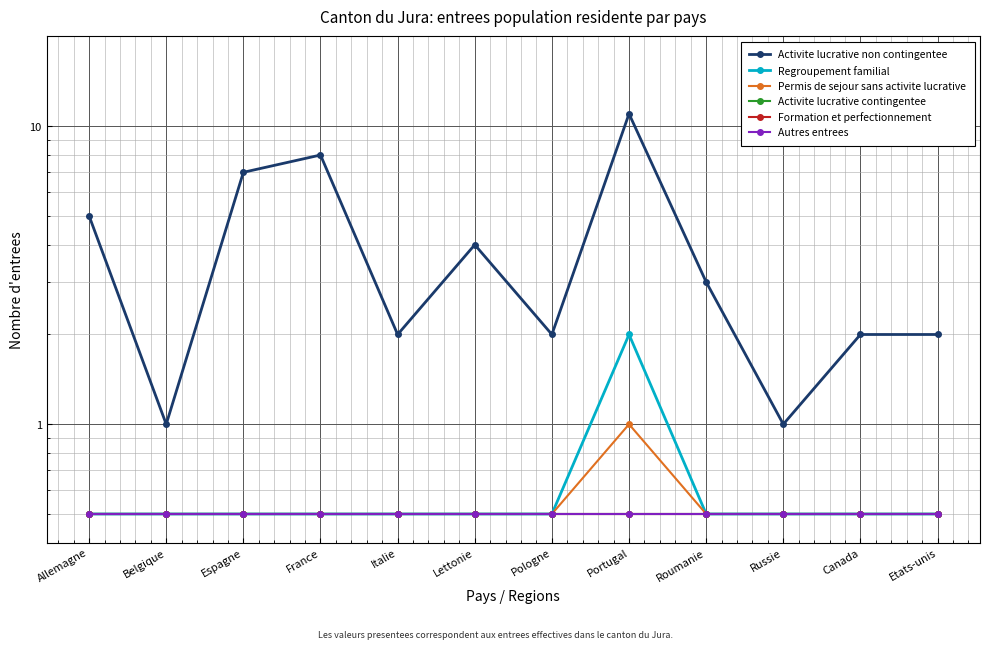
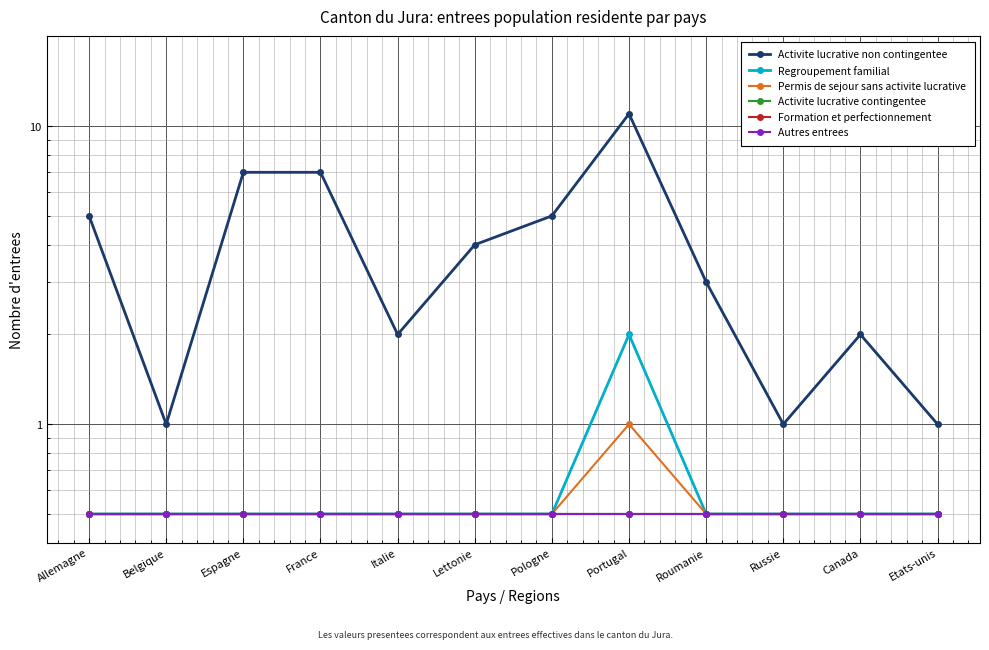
Activite lucrative non contingentee, France: 8 -> 7
Activite lucrative non contingentee, Pologne: 2 -> 5
Activite lucrative non contingentee, Etats-unis: 2 -> 1
